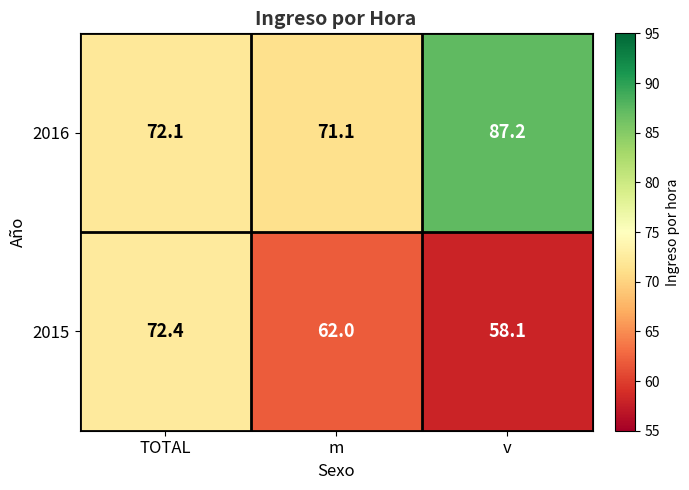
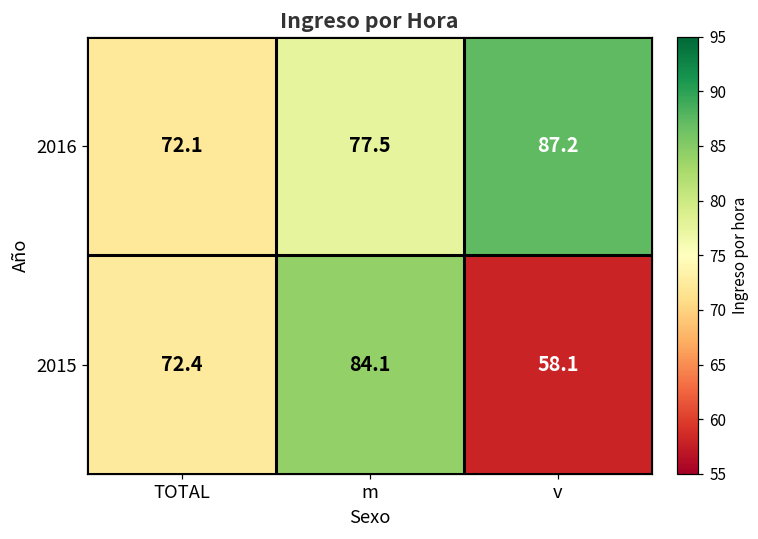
2016, m: 71.1 -> 77.5
2015, m: 62.0 -> 84.1
